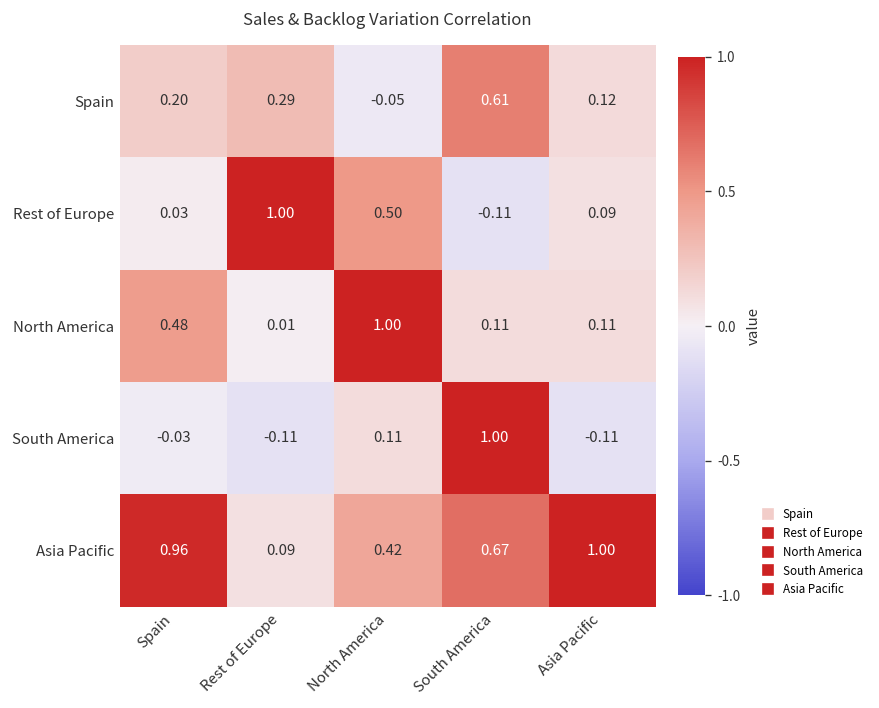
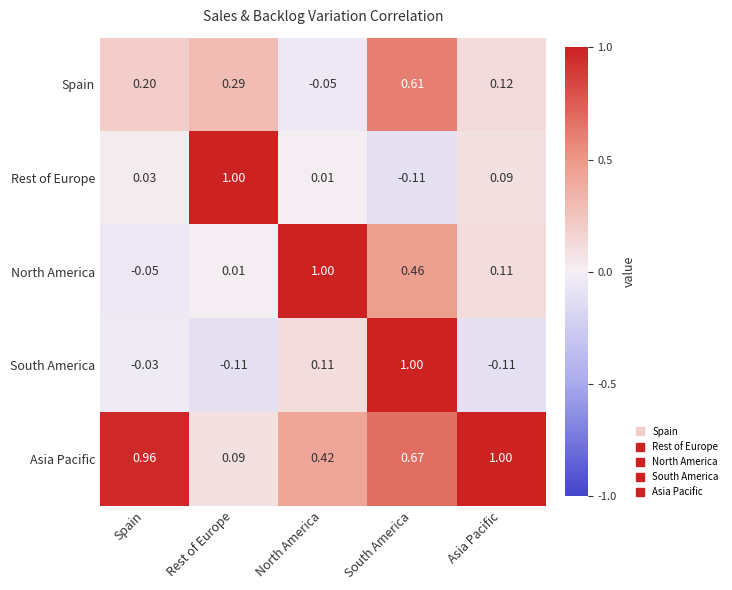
Rest of Europe, North America: 0.50 -> 0.01
North America, Spain: 0.48 -> -0.05
North America, South America: 0.11 -> 0.46
